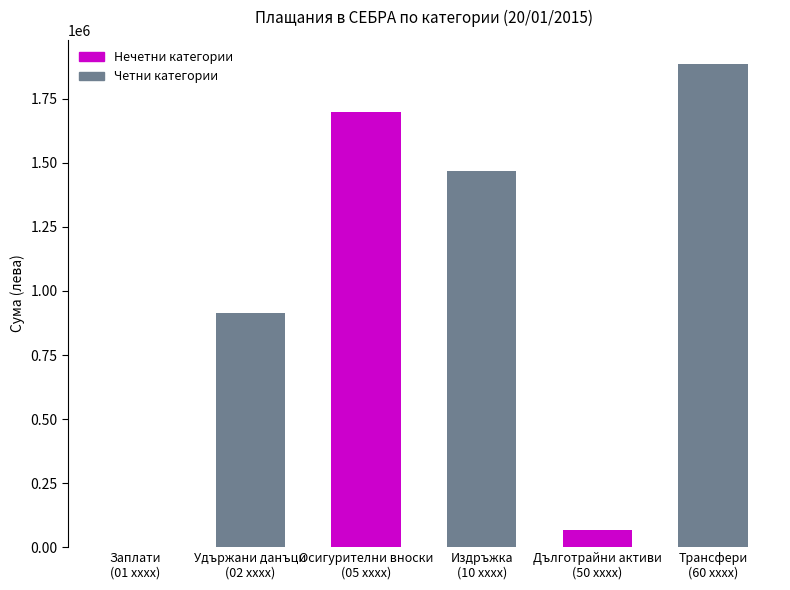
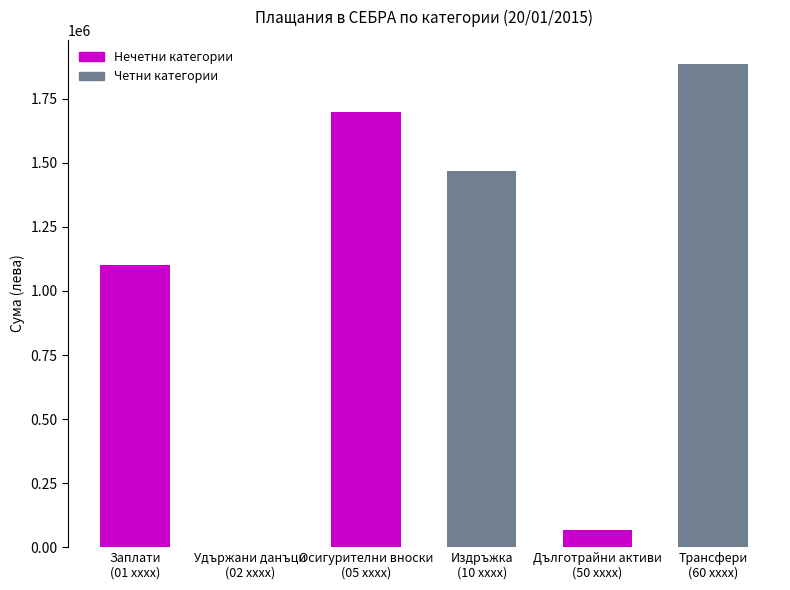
Заплати (01 xxxx): 0 -> 1100000
Удържани данъци (02 xxxx): 910000 -> 0
